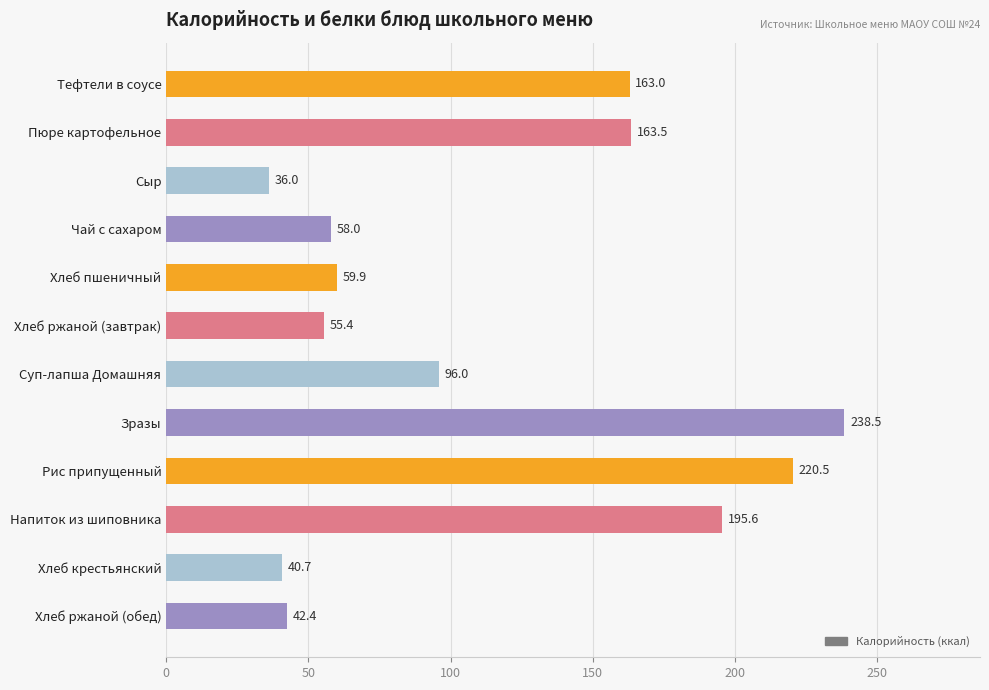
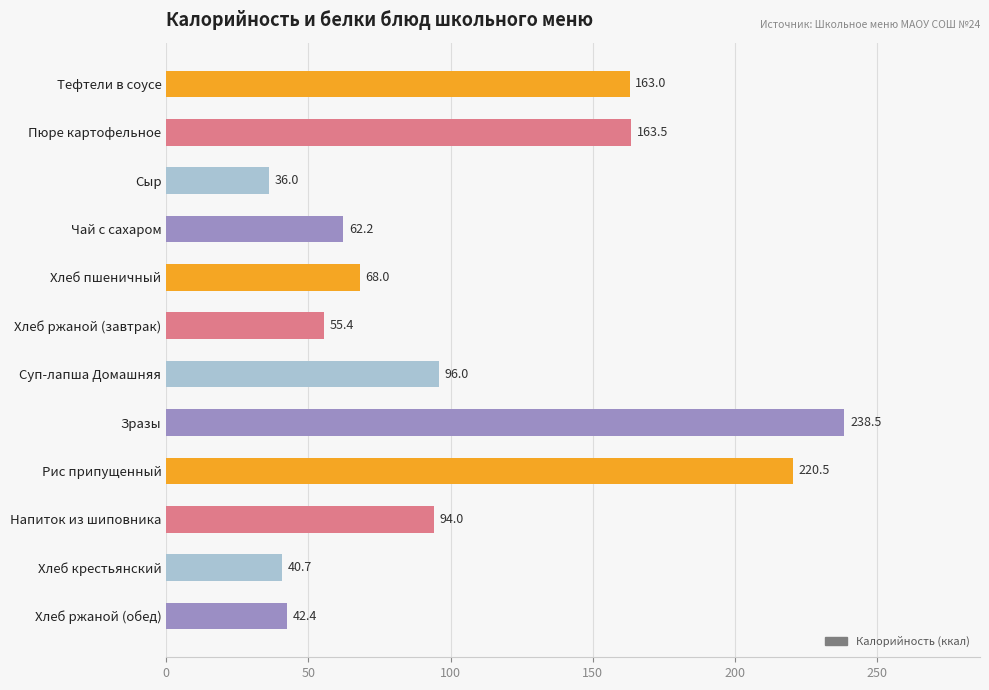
Чай с сахаром: 58.0 -> 62.2
Хлеб пшеничный: 59.9 -> 68.0
Напиток из шиповника: 195.6 -> 94.0
